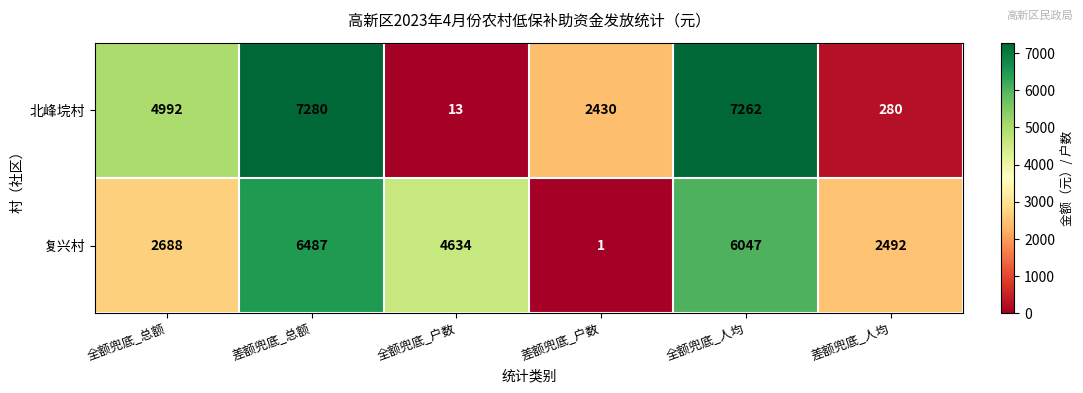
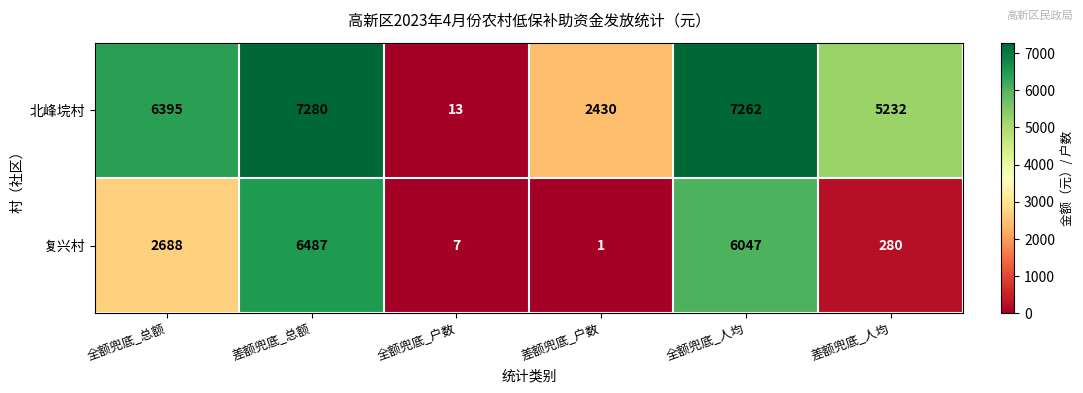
北峰垸村, 全额兜底_总额: 4992 -> 6395
北峰垸村, 差额兜底_人均: 280 -> 5232
复兴村, 全额兜底_户数: 4634 -> 7
复兴村, 差额兜底_人均: 2492 -> 280
